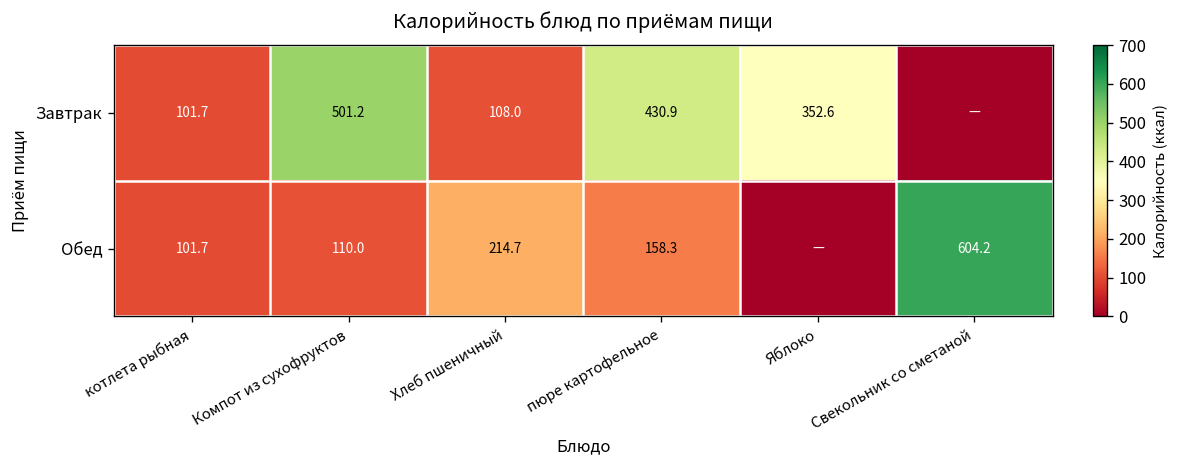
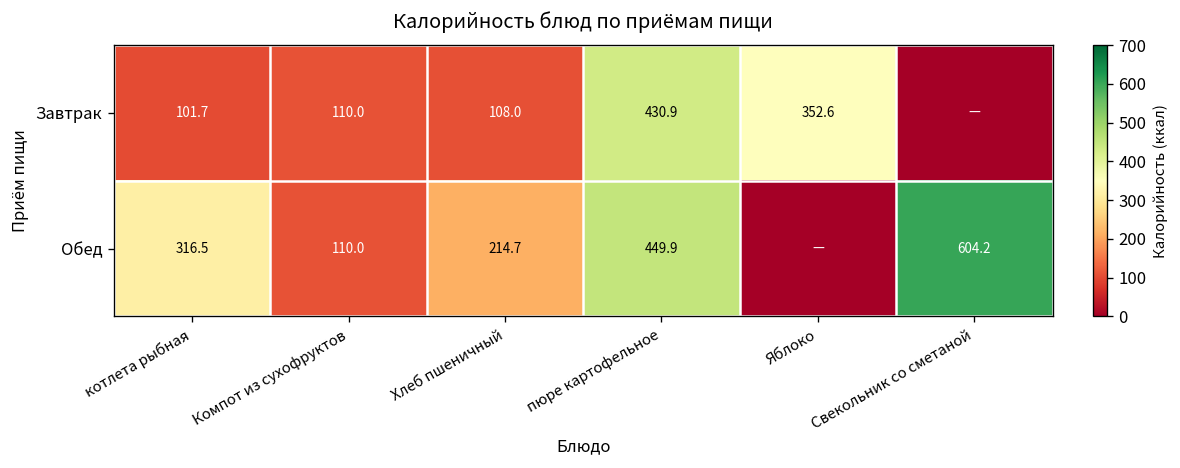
Завтрак, Компот из сухофруктов: 501.2 -> 110.0
Обед, котлета рыбная: 101.7 -> 316.5
Обед, пюре картофельное: 158.3 -> 449.9
